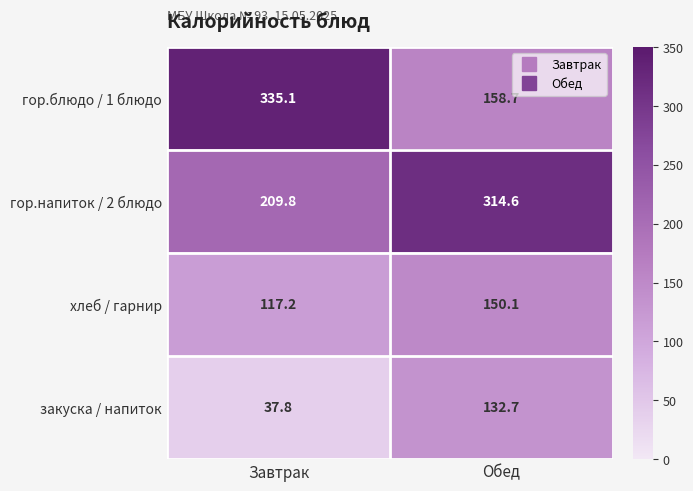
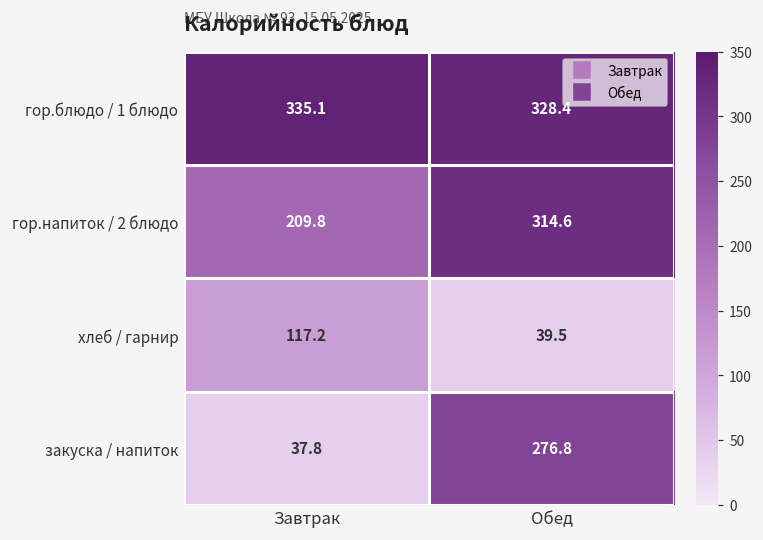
гор.блюдо / 1 блюдо, Обед: 158.7 -> 328.4
хлеб / гарнир, Обед: 150.1 -> 39.5
закуска / напиток, Обед: 132.7 -> 276.8
